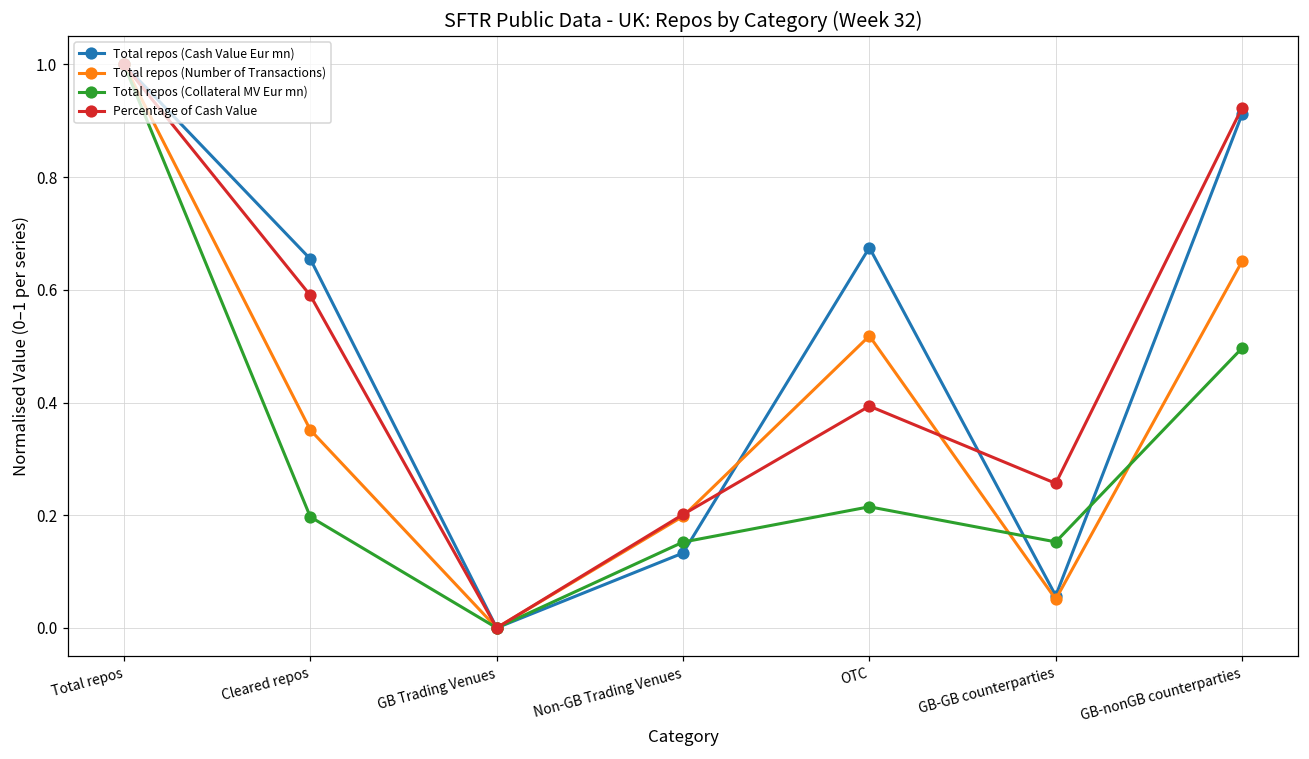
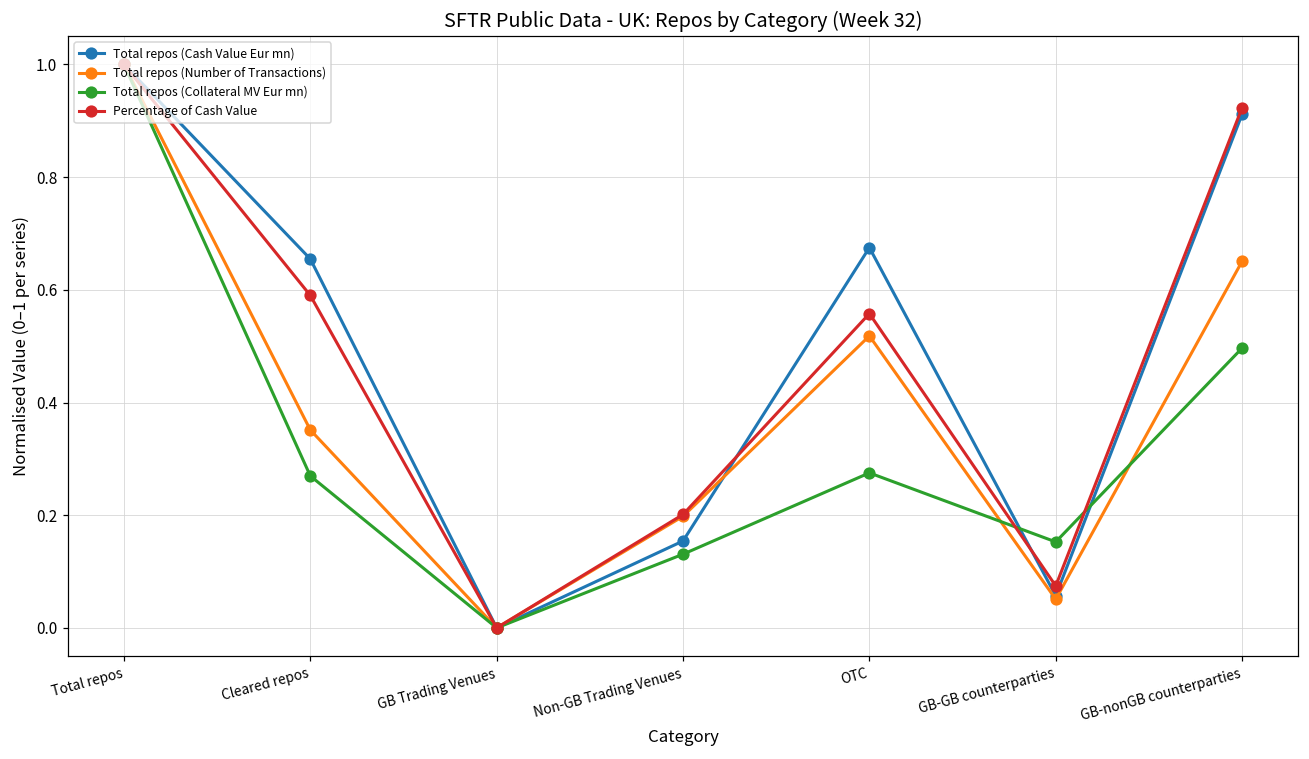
Total repos (Collateral MV Eur mn), Cleared repos: 0.20 -> 0.27
Total repos (Cash Value Eur mn), Non-GB Trading Venues: 0.13 -> 0.15
Total repos (Collateral MV Eur mn), Non-GB Trading Venues: 0.15 -> 0.13
Total repos (Collateral MV Eur mn), OTC: 0.21 -> 0.28
Percentage of Cash Value, OTC: 0.39 -> 0.56
Percentage of Cash Value, GB-GB counterparties: 0.26 -> 0.07
